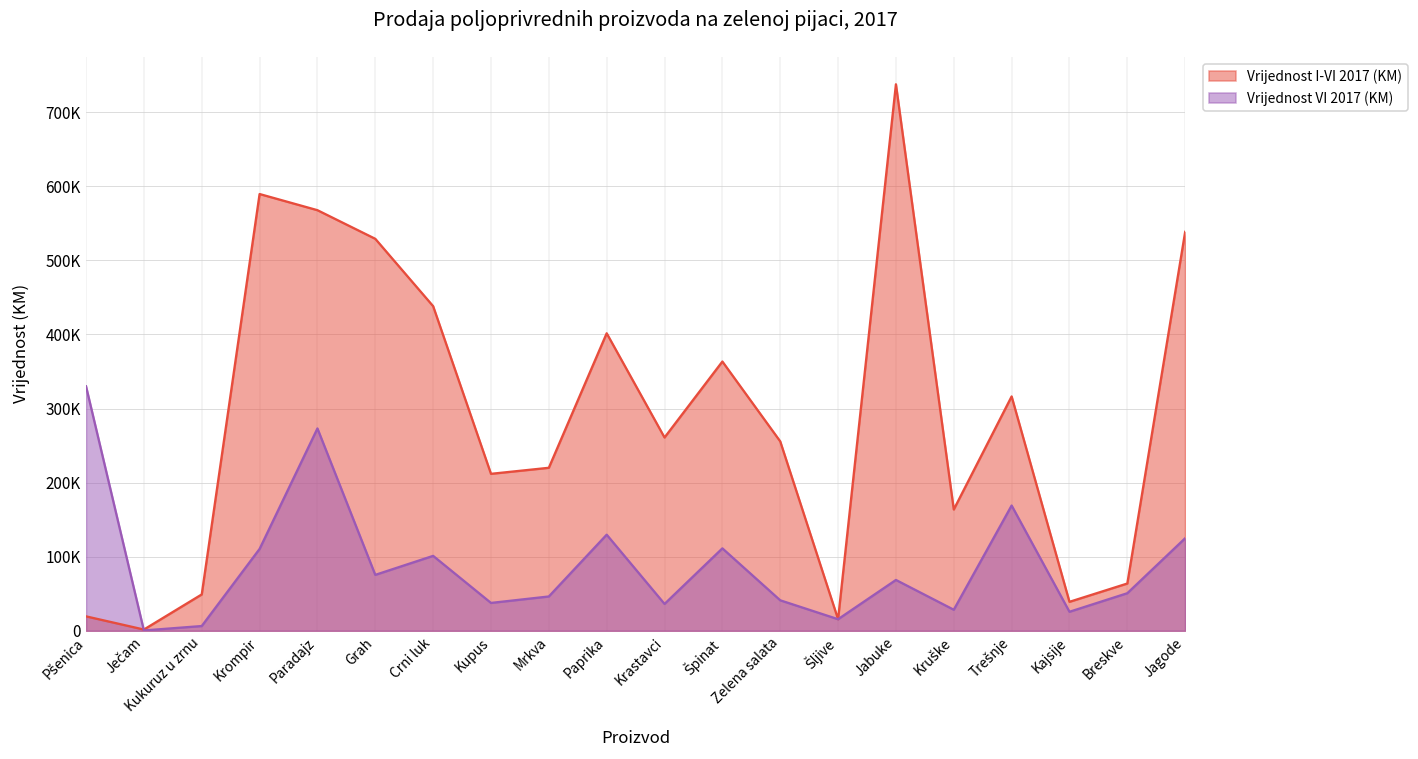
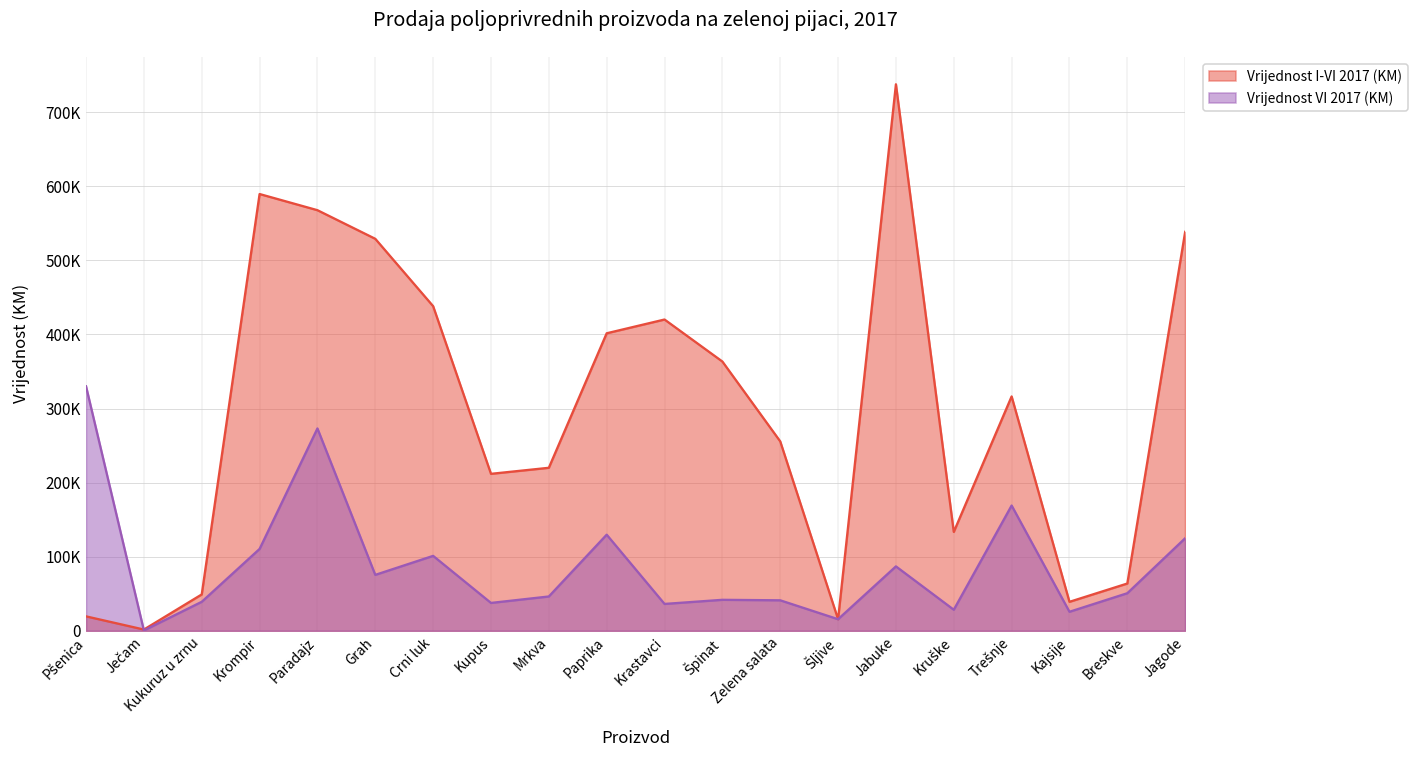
Vrijednost VI 2017 (KM), Kukuruz u zrnu: 10000 -> 40000
Vrijednost I-VI 2017 (KM), Krastavci: 260000 -> 420000
Vrijednost VI 2017 (KM), Špinat: 110000 -> 40000
Vrijednost VI 2017 (KM), Jabuke: 70000 -> 90000
Vrijednost I-VI 2017 (KM), Kruške: 160000 -> 130000
